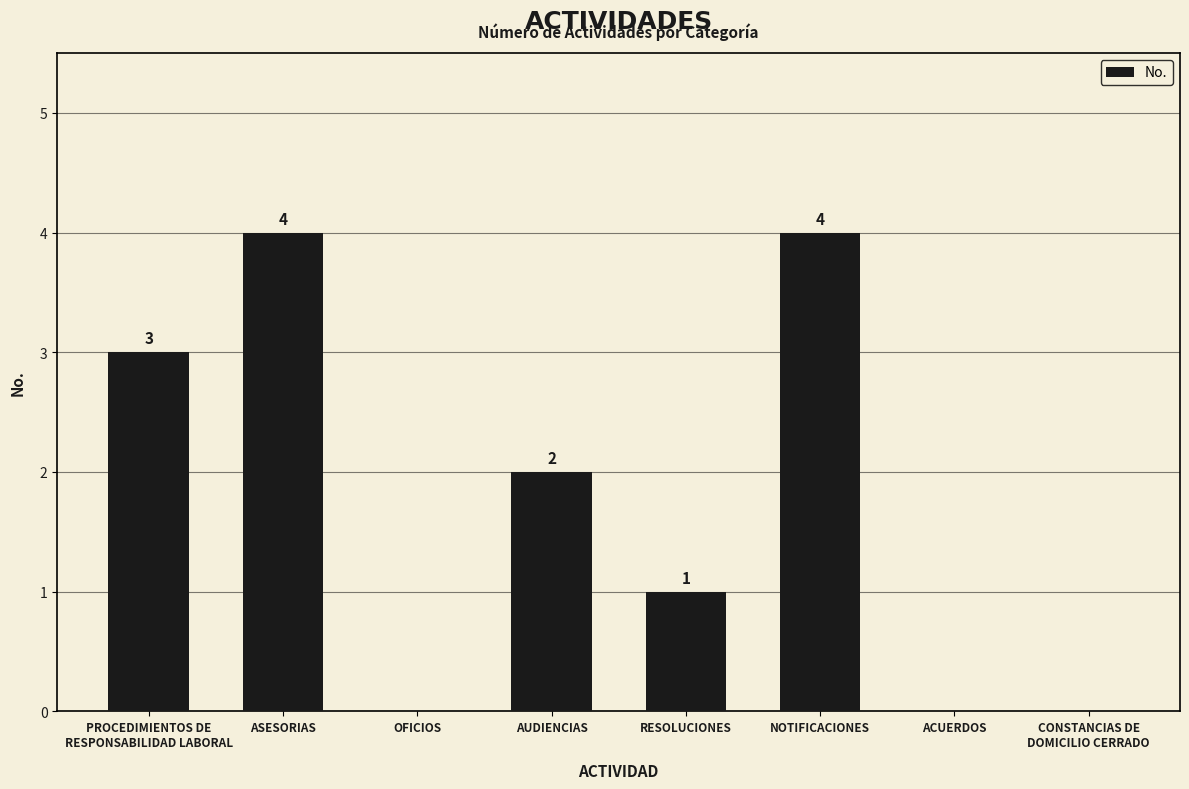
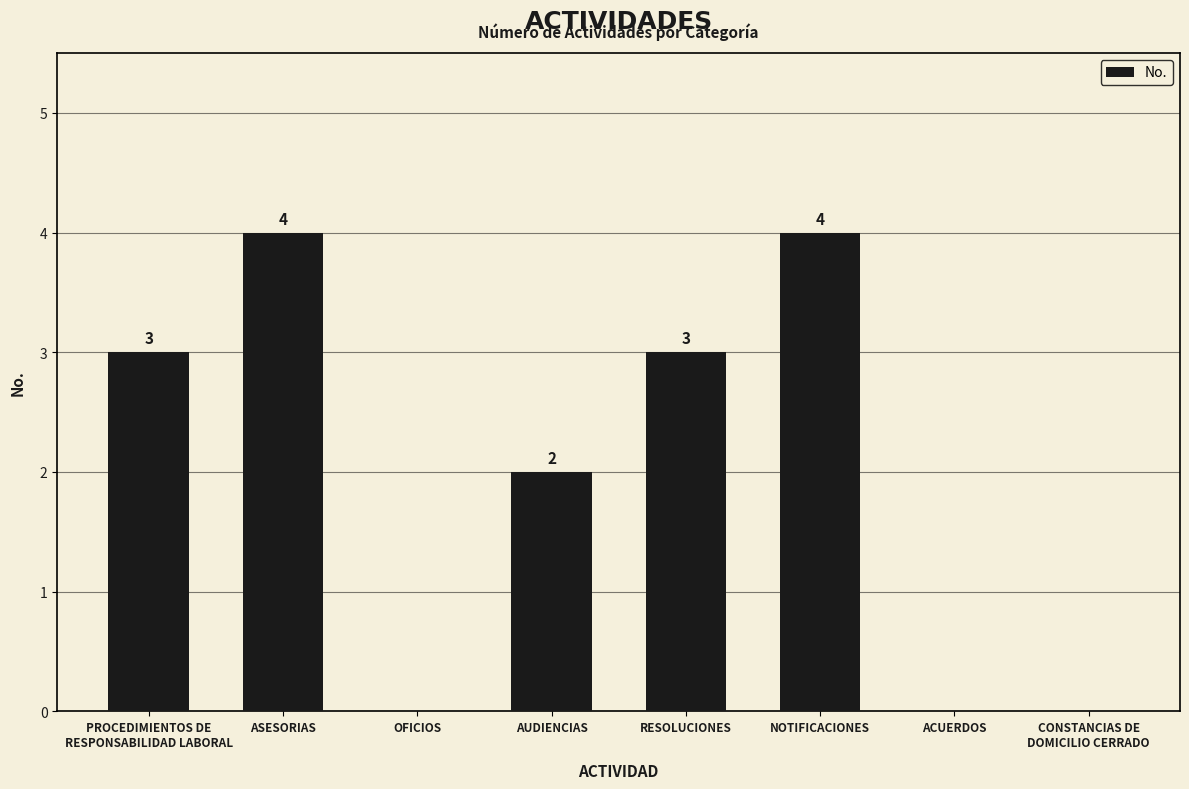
RESOLUCIONES: 1 -> 3
